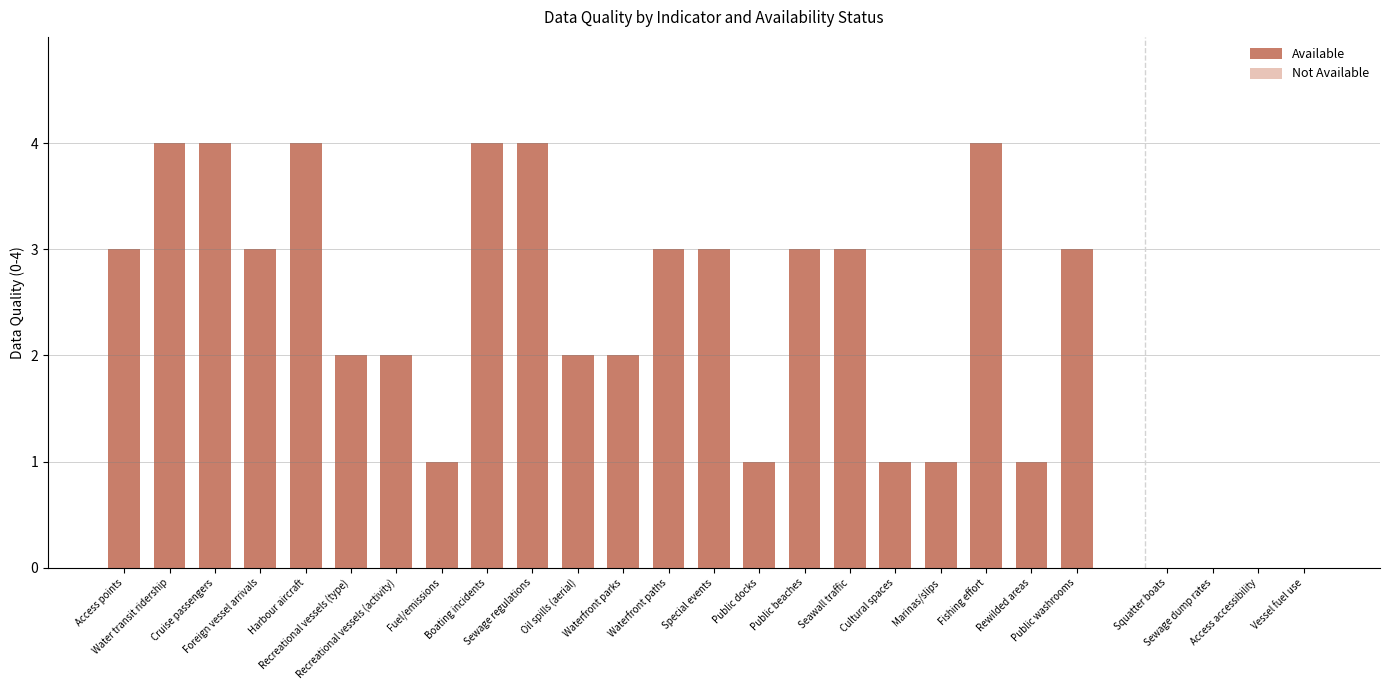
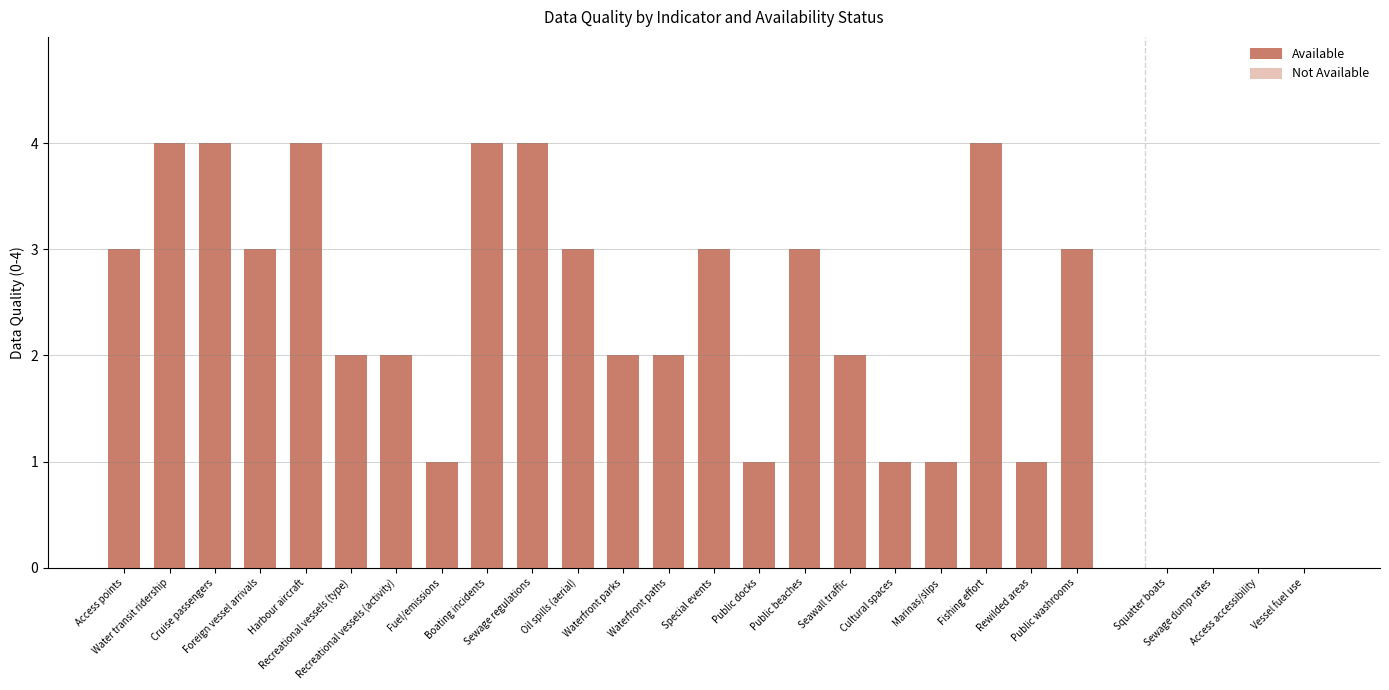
Available, Oil spills (aerial): 2 -> 3
Available, Waterfront paths: 3 -> 2
Available, Seawall traffic: 3 -> 2
